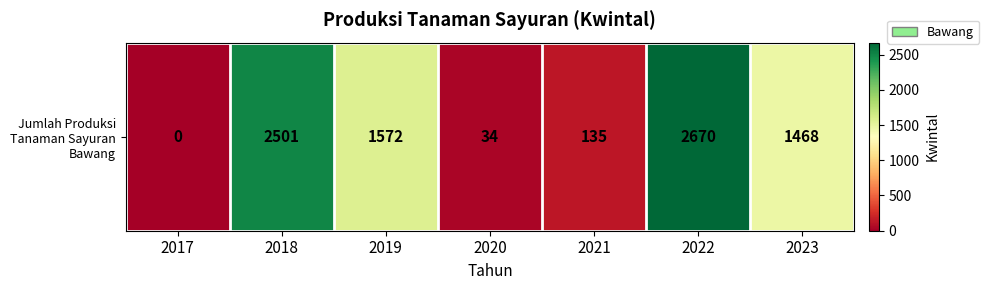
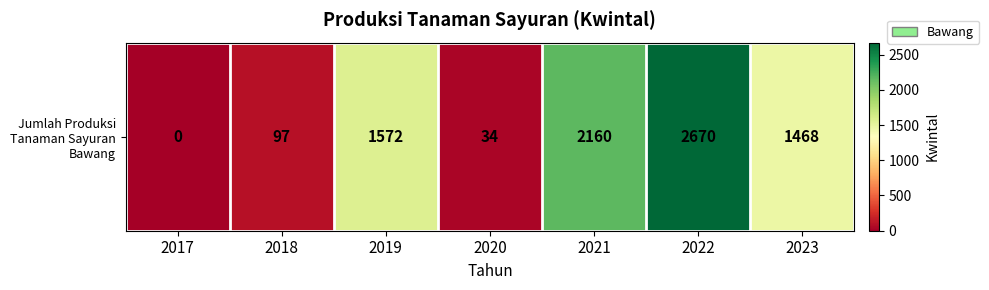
Jumlah Produksi Tanaman Sayuran Bawang, 2018: 2501 -> 97
Jumlah Produksi Tanaman Sayuran Bawang, 2021: 135 -> 2160
